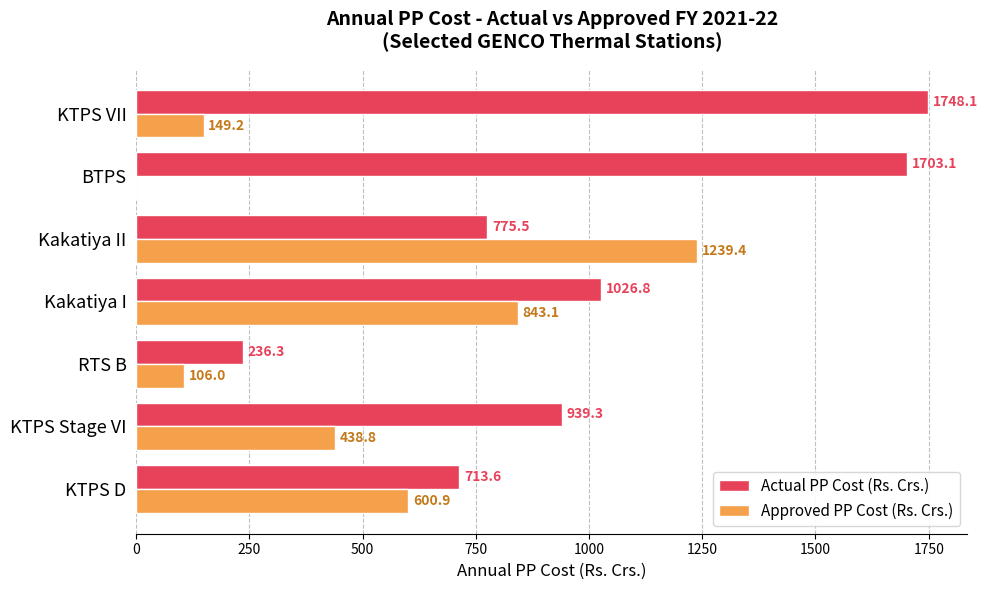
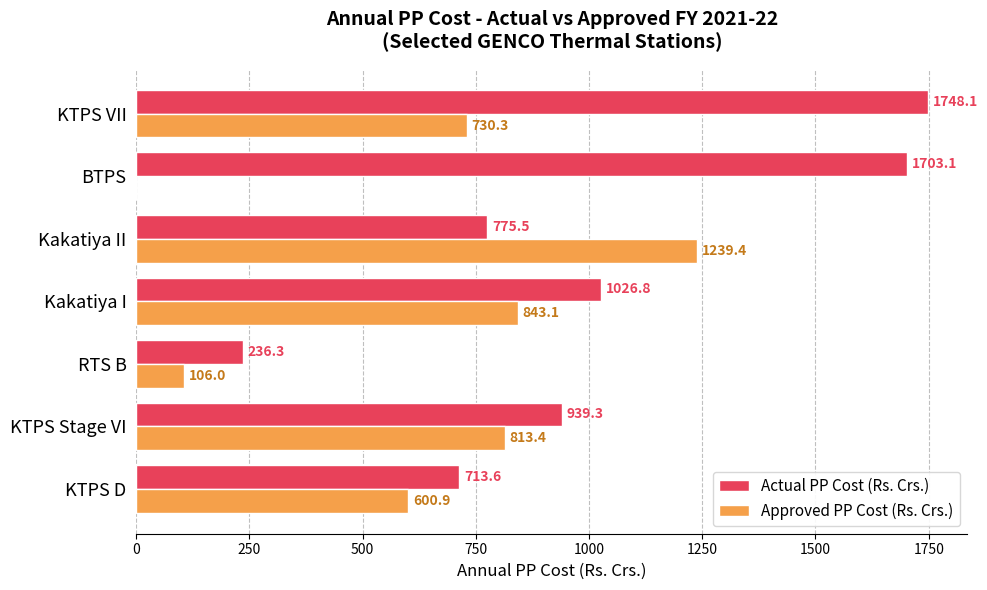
Approved PP Cost (Rs. Crs.), KTPS VII: 149.2 -> 730.3
Approved PP Cost (Rs. Crs.), KTPS Stage VI: 438.8 -> 813.4
